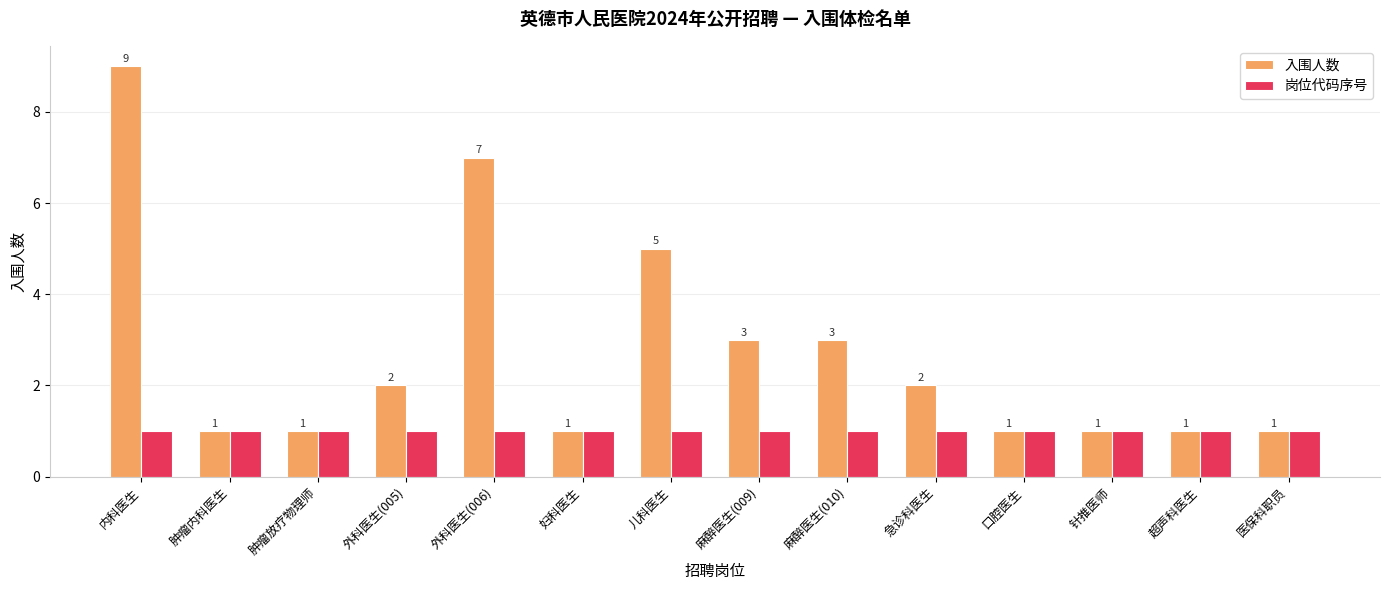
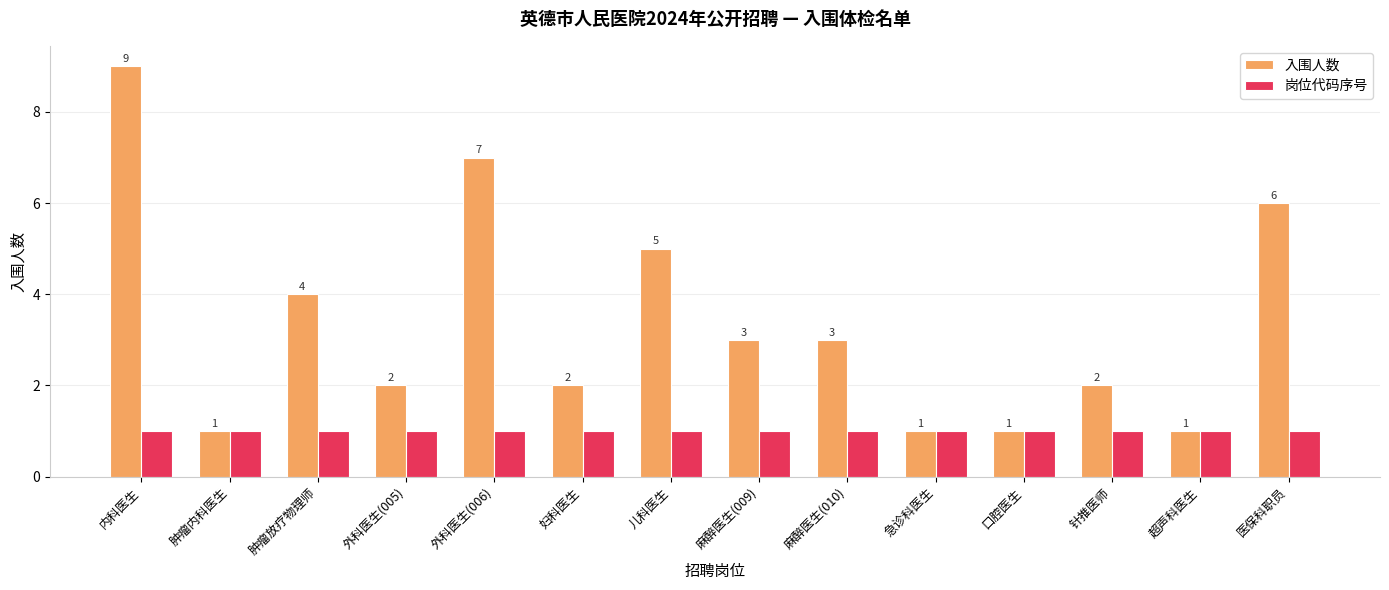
入围人数, 肿瘤放疗物理师: 1 -> 4
入围人数, 妇科医生: 1 -> 2
入围人数, 急诊科医生: 2 -> 1
入围人数, 针推医师: 1 -> 2
入围人数, 医保科职员: 1 -> 6
